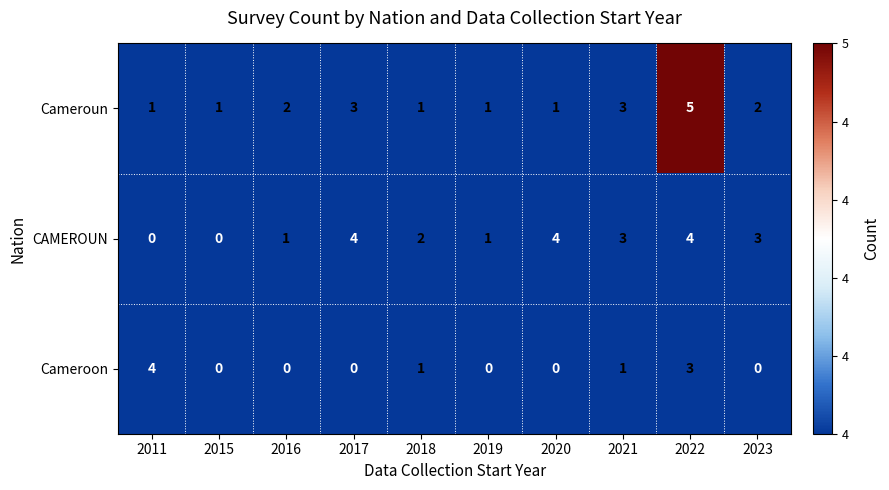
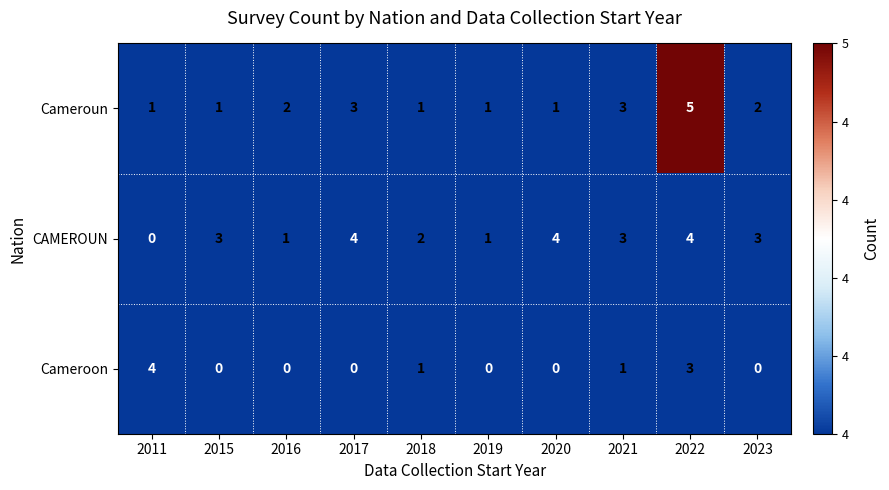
CAMEROUN, 2015: 0 -> 3
